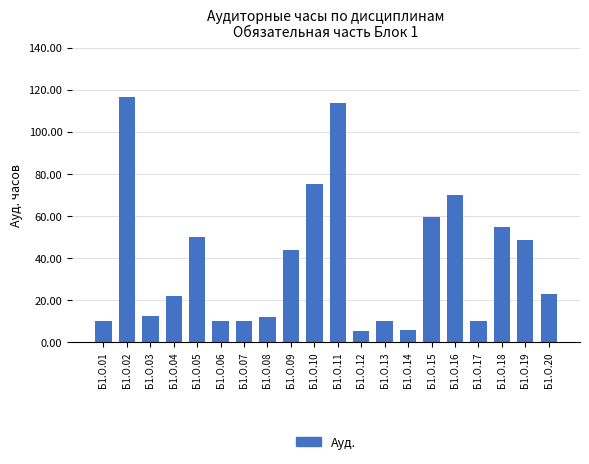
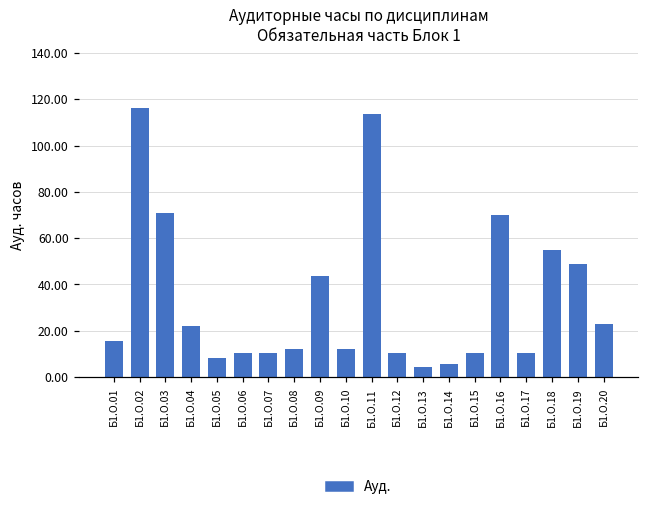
Б1.О.01: 10 -> 16
Б1.О.03: 12 -> 71
Б1.О.05: 50 -> 8
Б1.О.10: 75 -> 12
Б1.О.12: 5 -> 10
Б1.О.13: 10 -> 4
Б1.О.15: 59 -> 10
